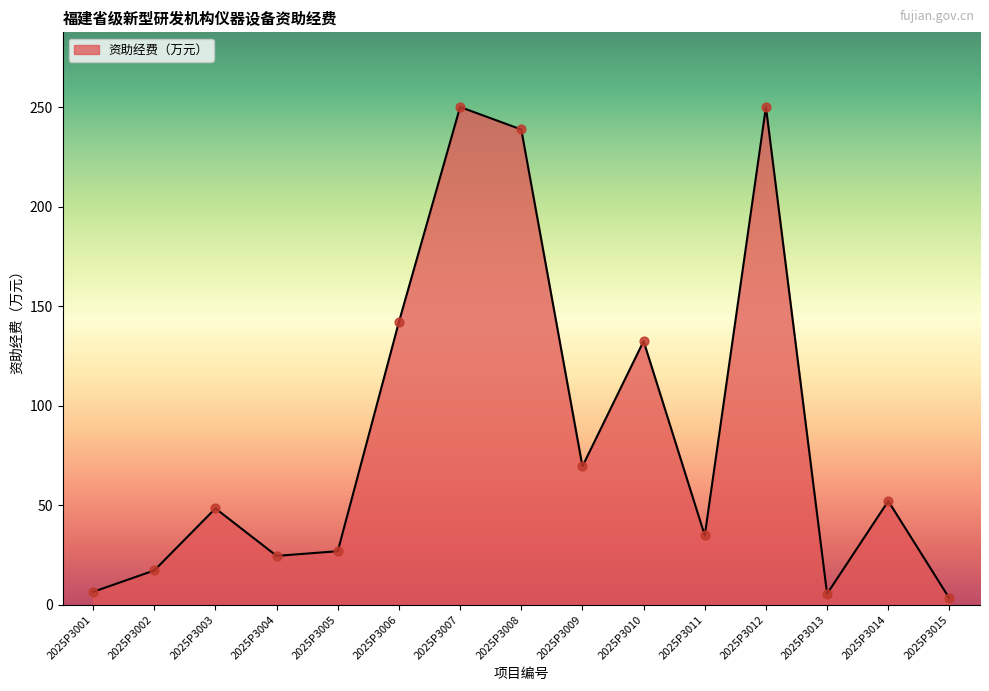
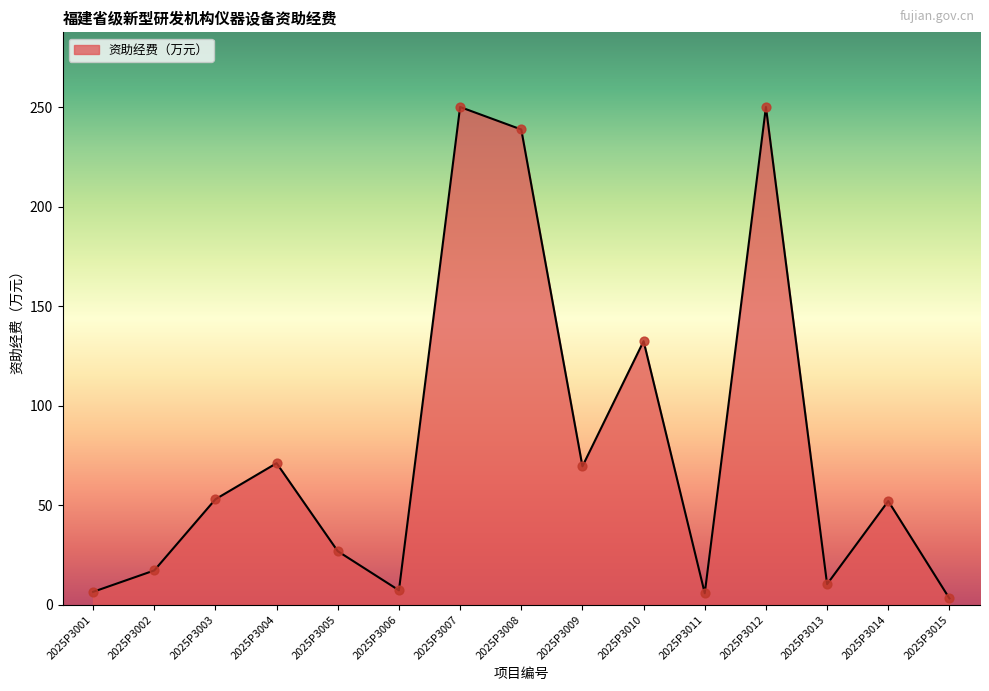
2025P3003: 48 -> 53
2025P3004: 25 -> 71
2025P3006: 142 -> 7
2025P3011: 35 -> 6
2025P3013: 6 -> 10
